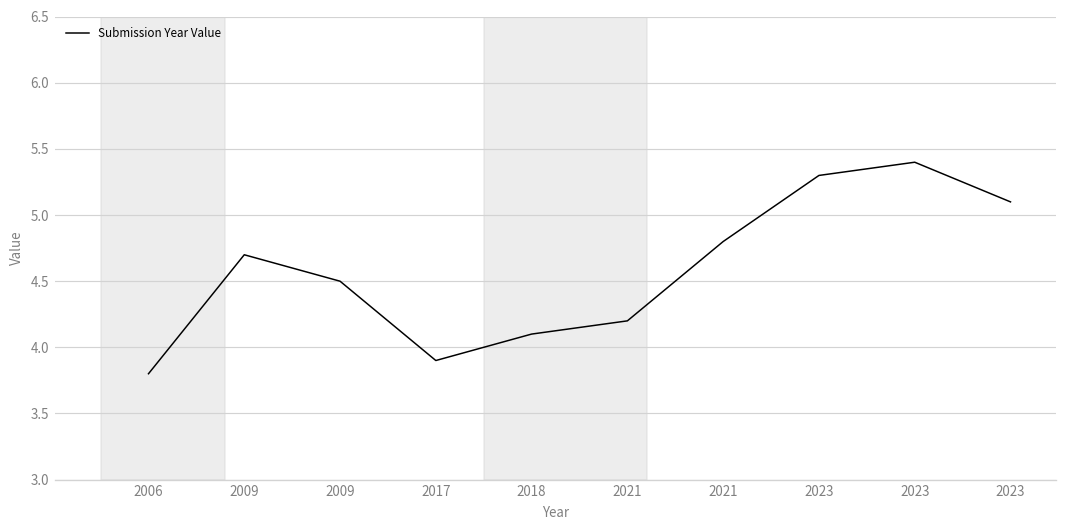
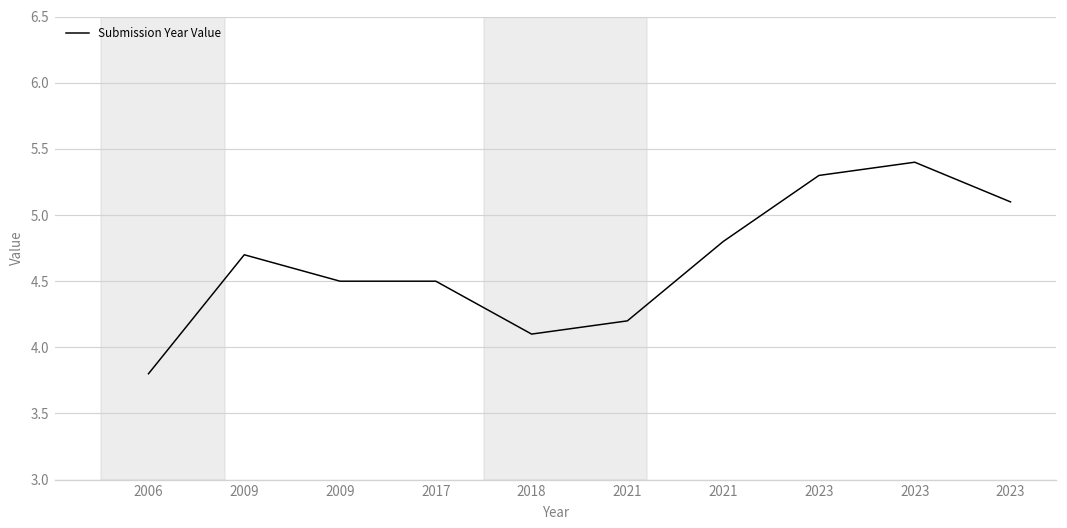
2017: 3.9 -> 4.5
